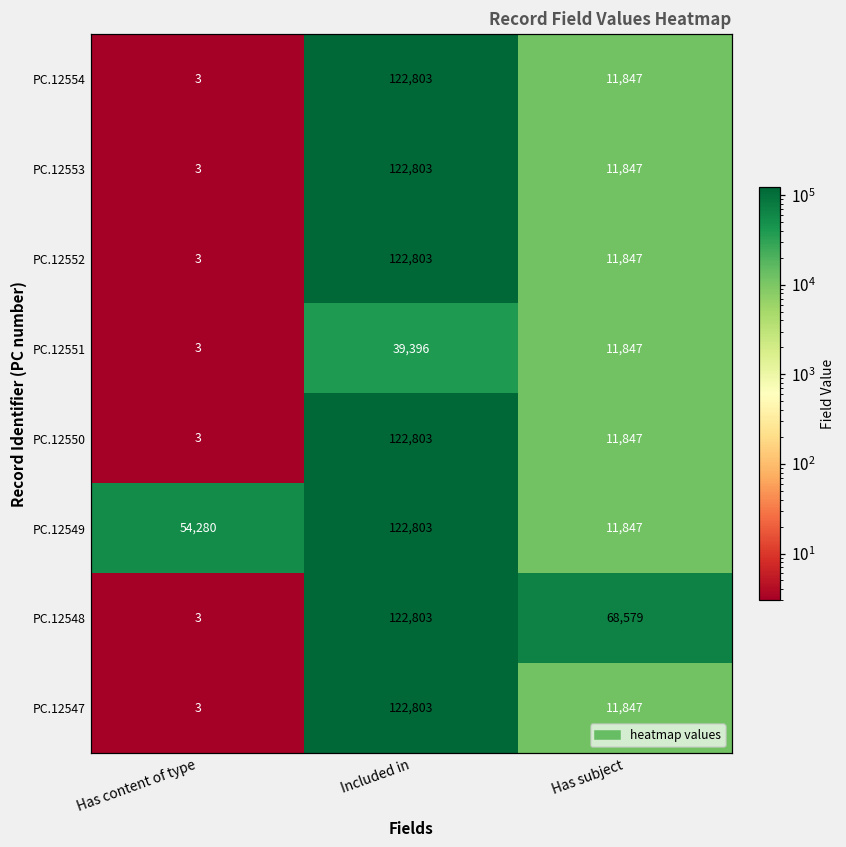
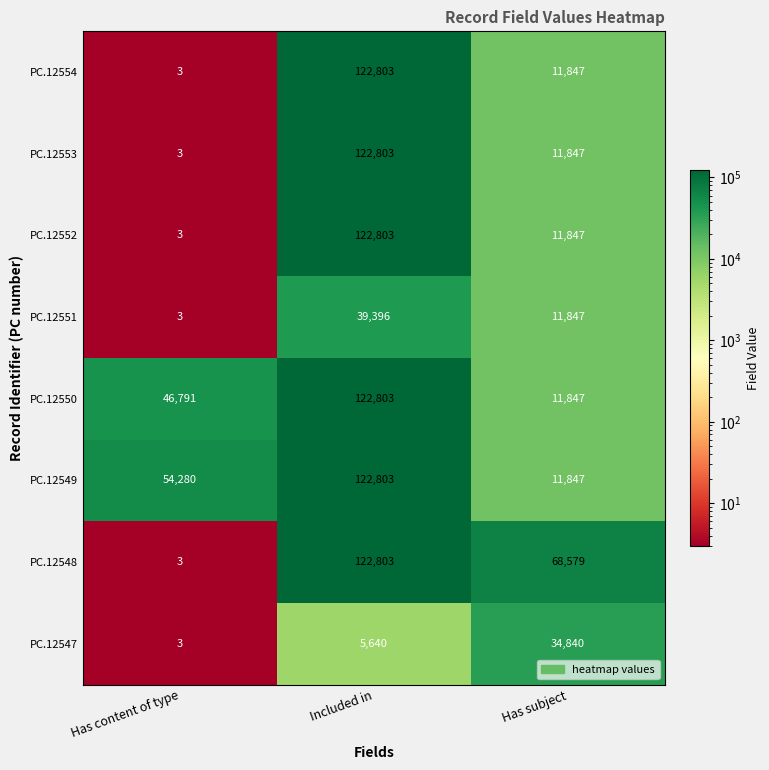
PC.12550, Has content of type: 3 -> 46,791
PC.12547, Included in: 122,803 -> 5,640
PC.12547, Has subject: 11,847 -> 34,840
